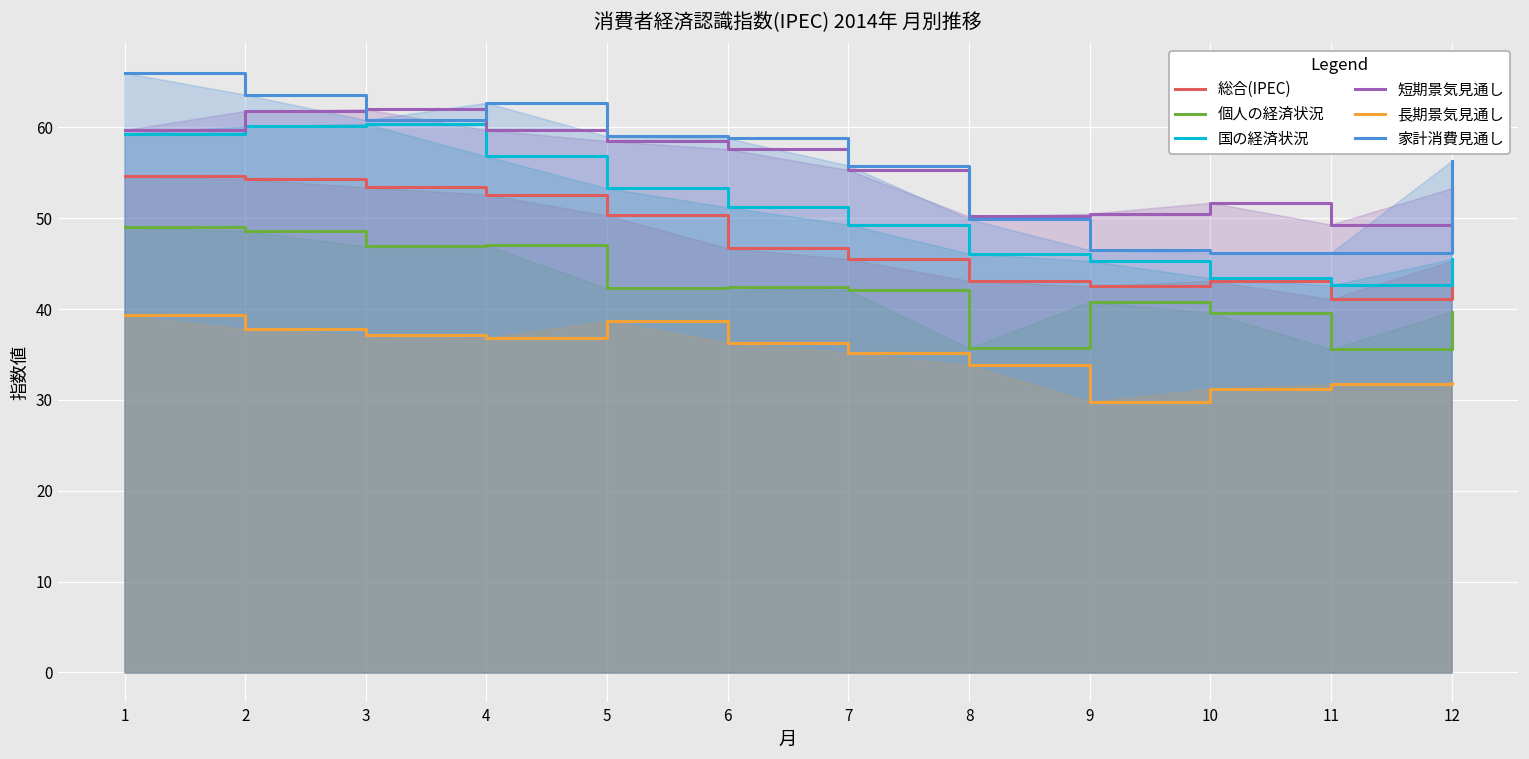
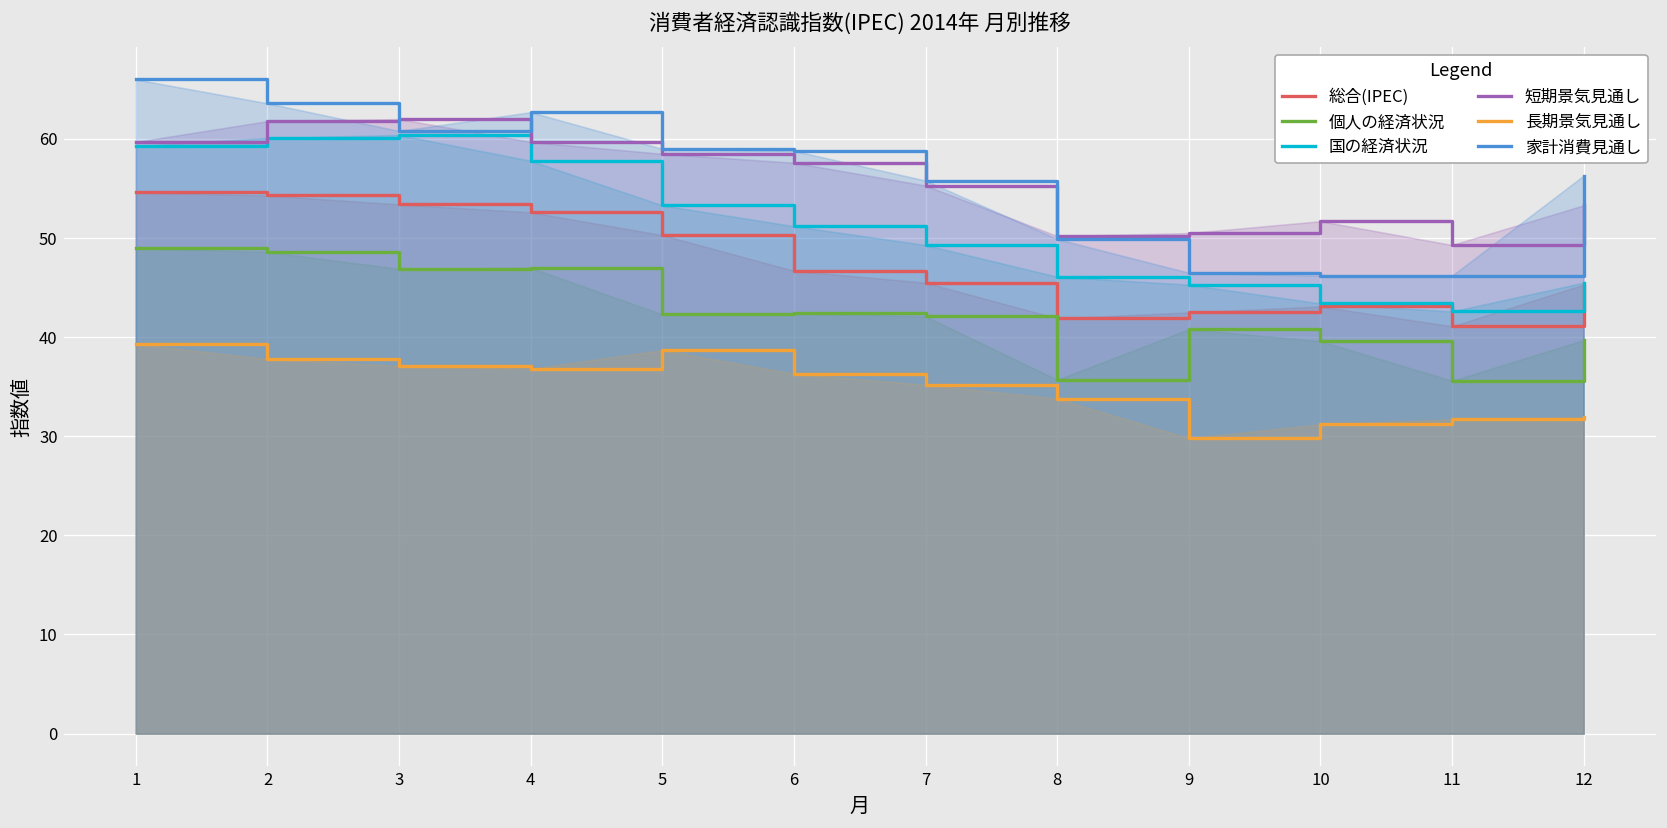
国の経済状況, 4: 57 -> 58
総合(IPEC), 8: 43 -> 42
